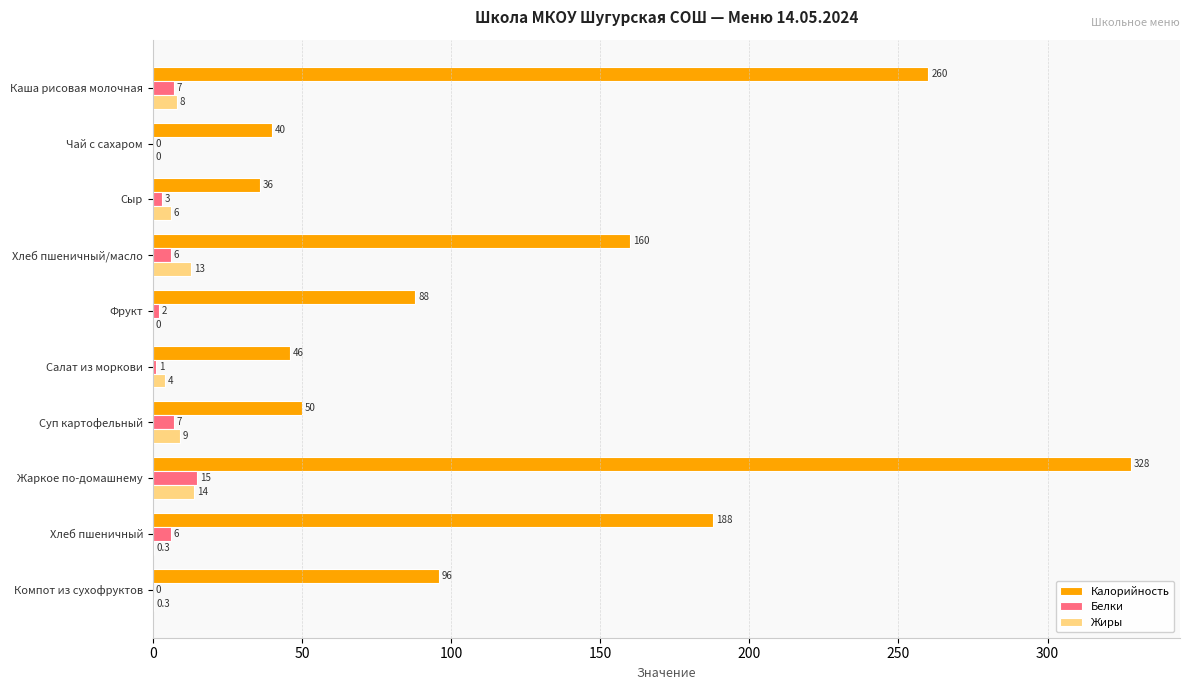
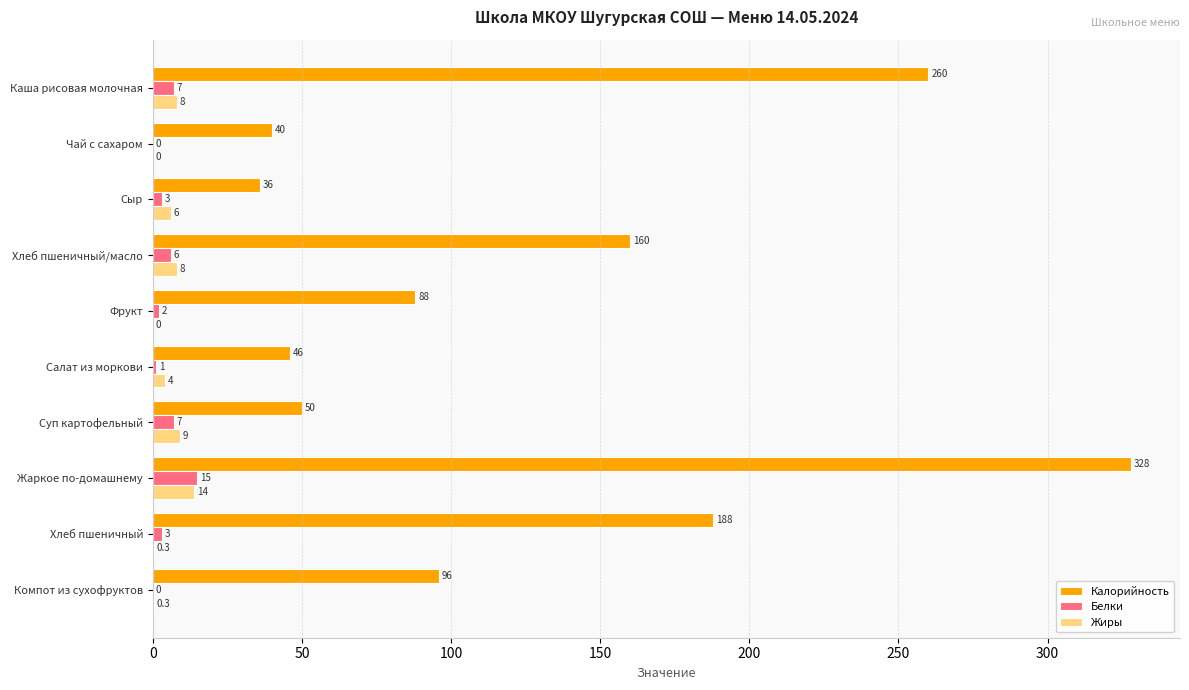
Жиры, Хлеб пшеничный/масло: 13 -> 8
Белки, Хлеб пшеничный: 6 -> 3
